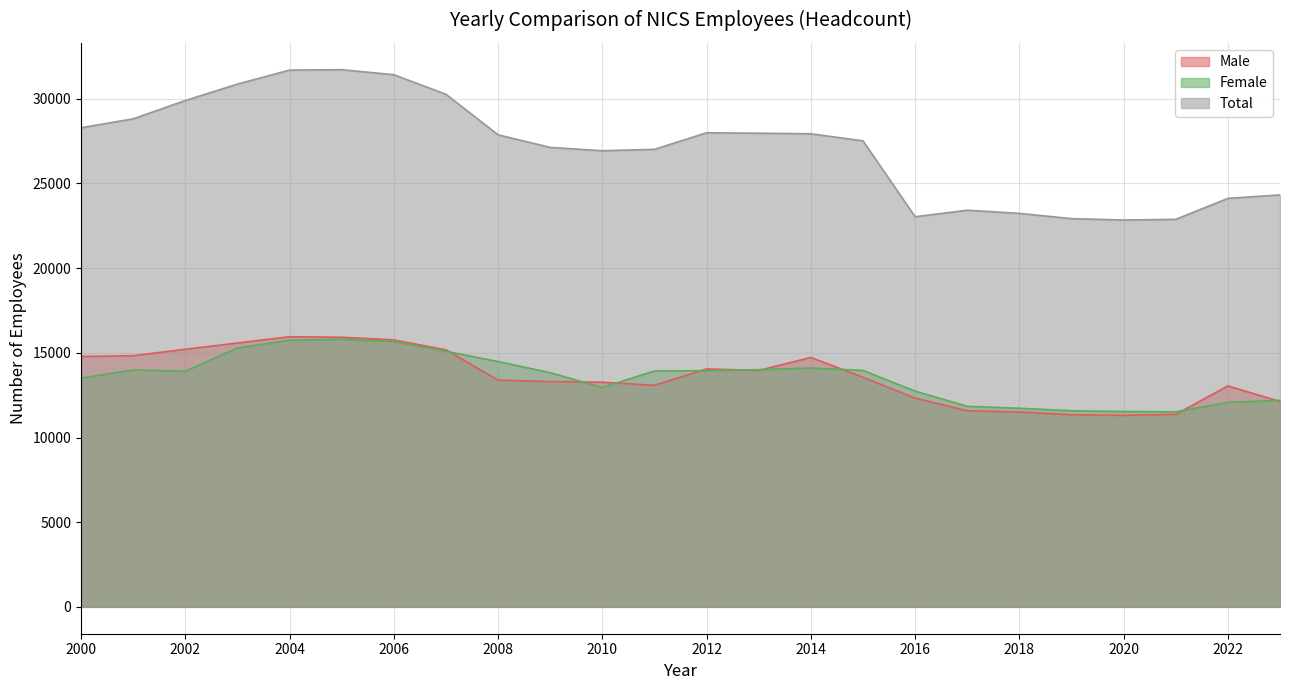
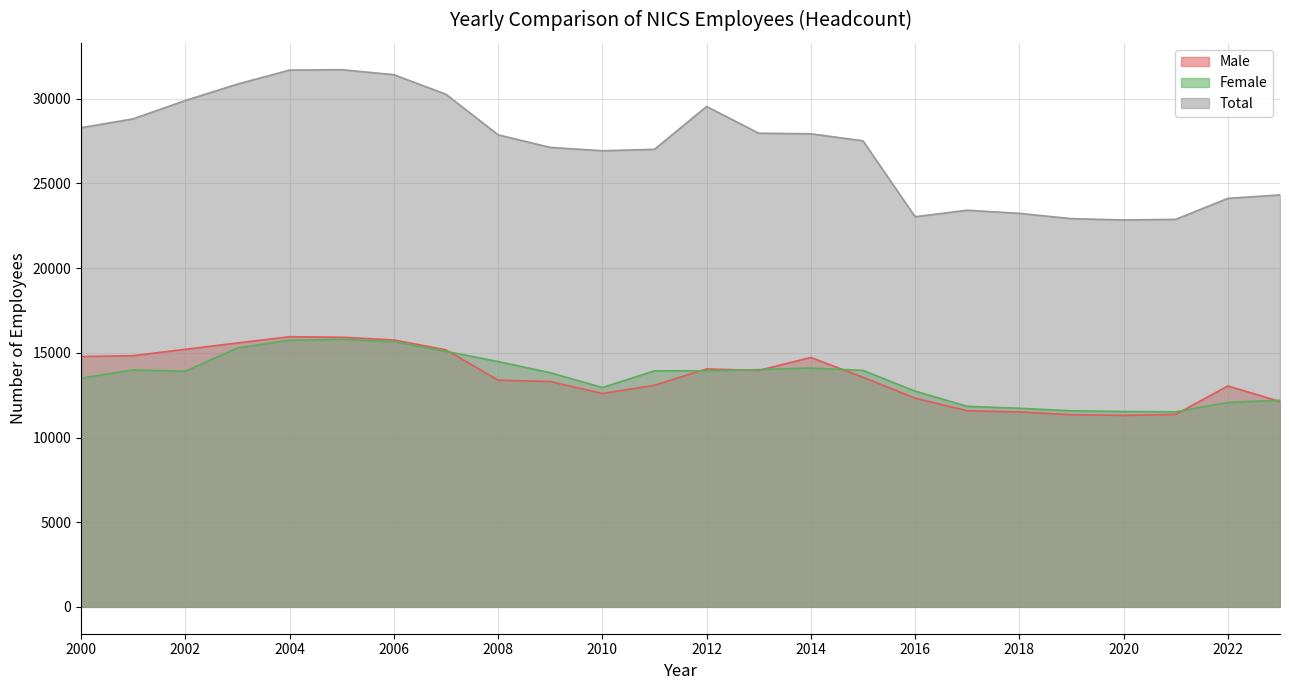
Male, 2010: 13300 -> 12600
Total, 2012: 28000 -> 29500
